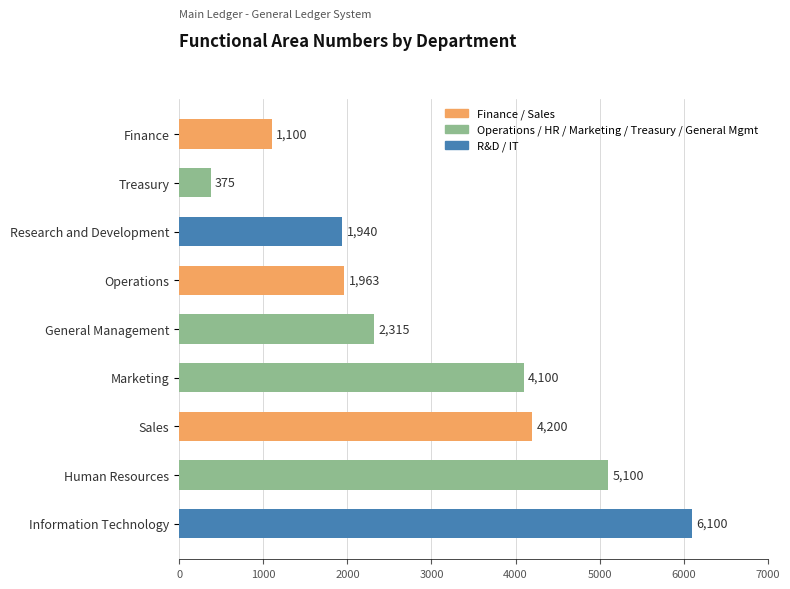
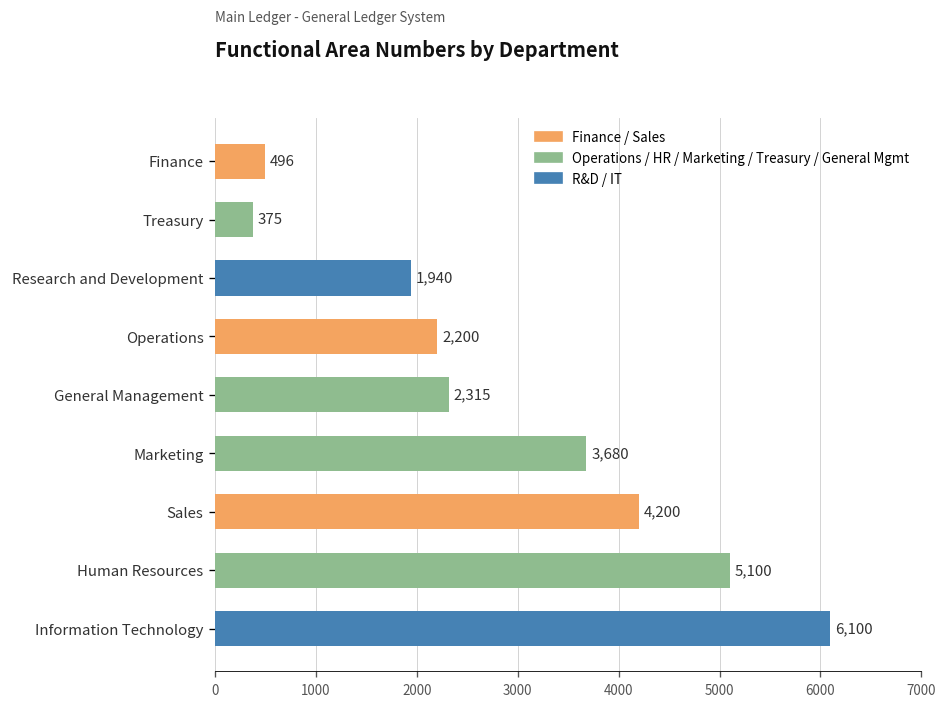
Finance: 1,100 -> 496
Operations: 1,963 -> 2,200
Marketing: 4,100 -> 3,680
